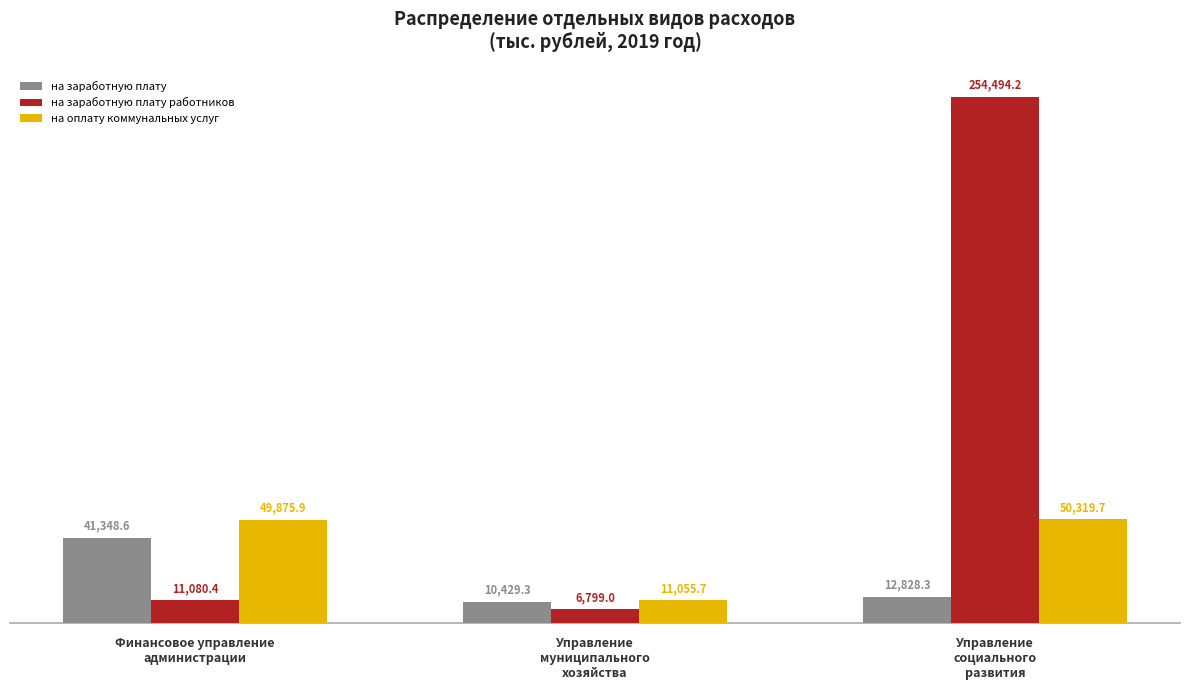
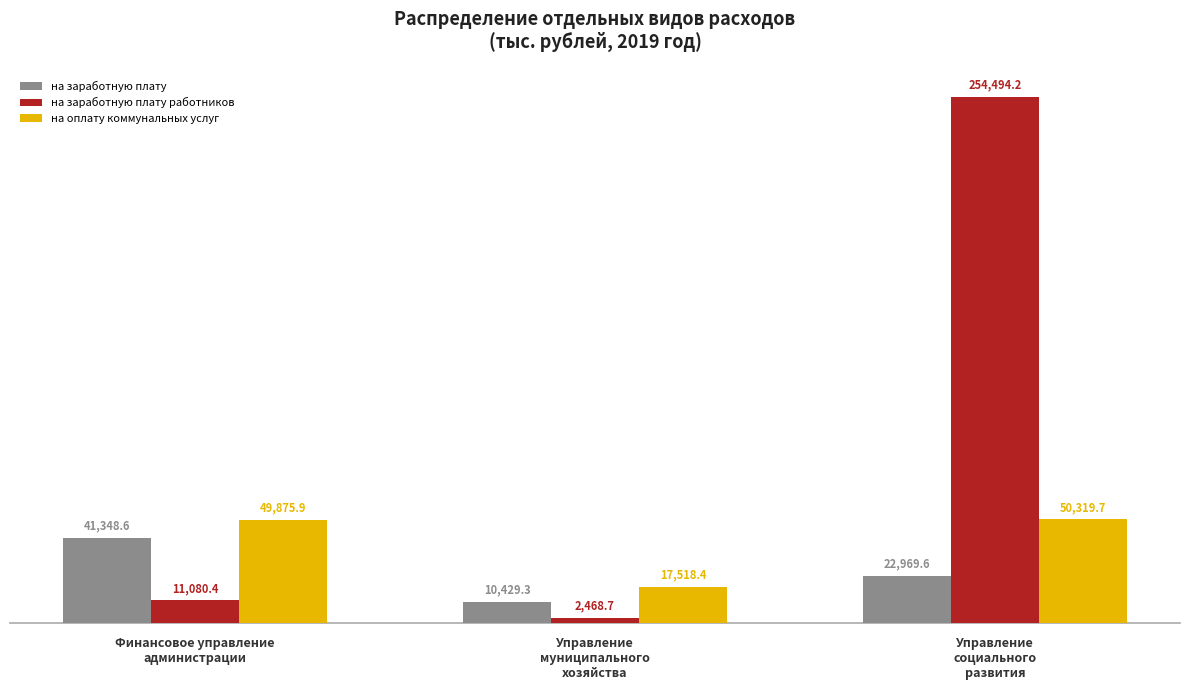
на заработную плату работников, Управление муниципального хозяйства: 6,799.0 -> 2,468.7
на оплату коммунальных услуг, Управление муниципального хозяйства: 11,055.7 -> 17,518.4
на заработную плату, Управление социального развития: 12,828.3 -> 22,969.6
